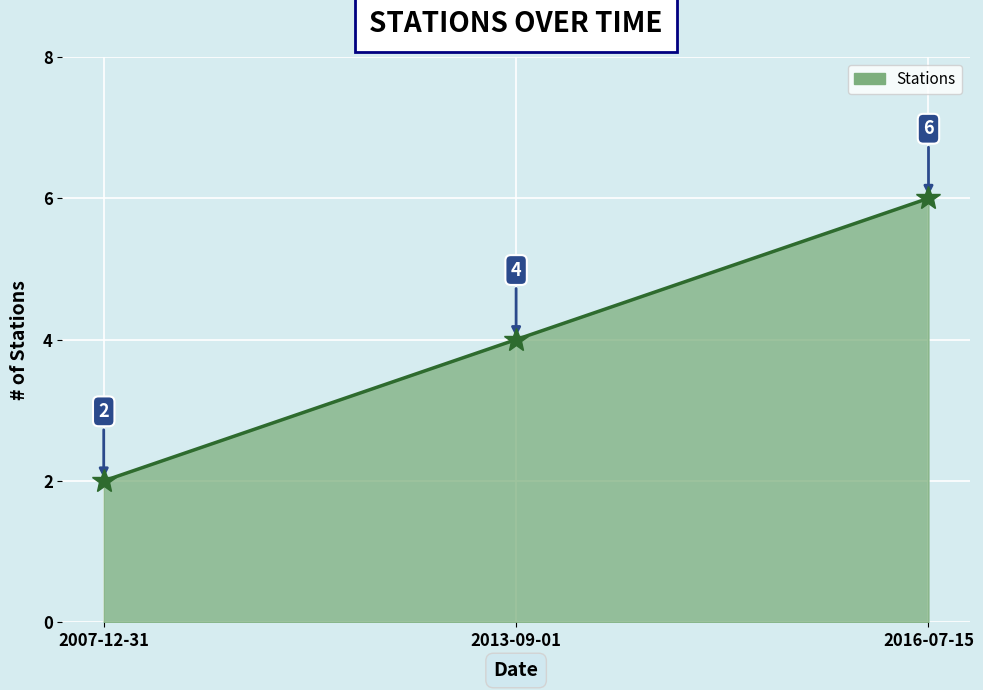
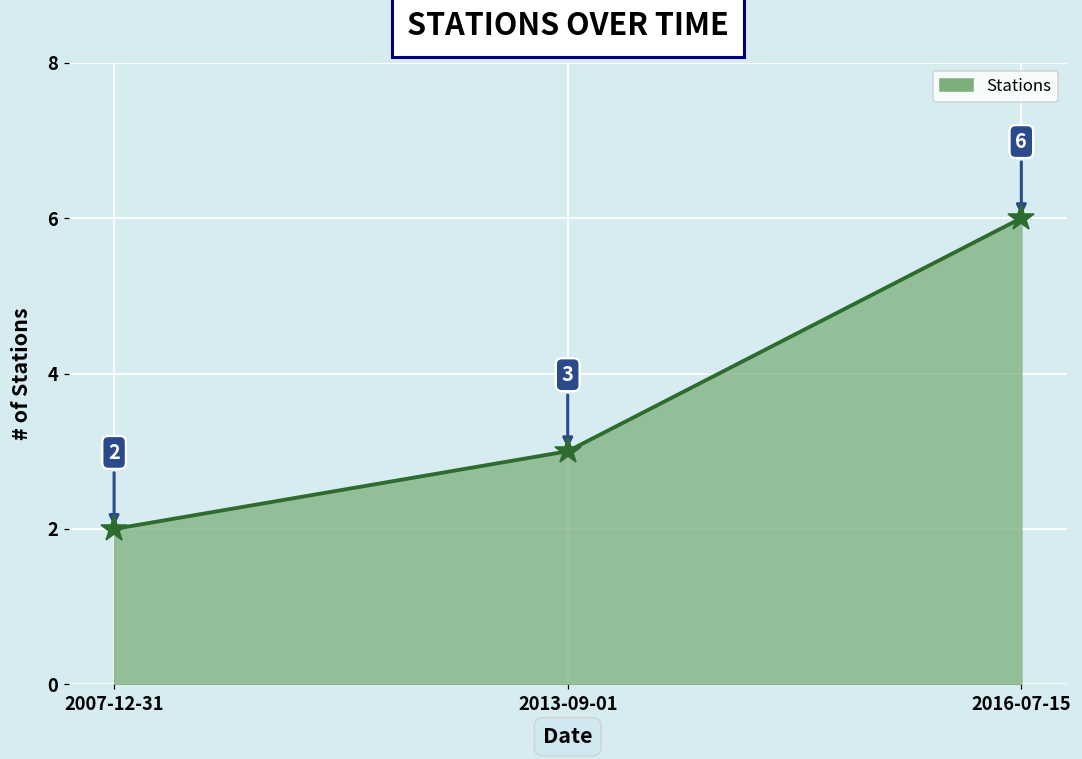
2013-09-01: 4 -> 3
